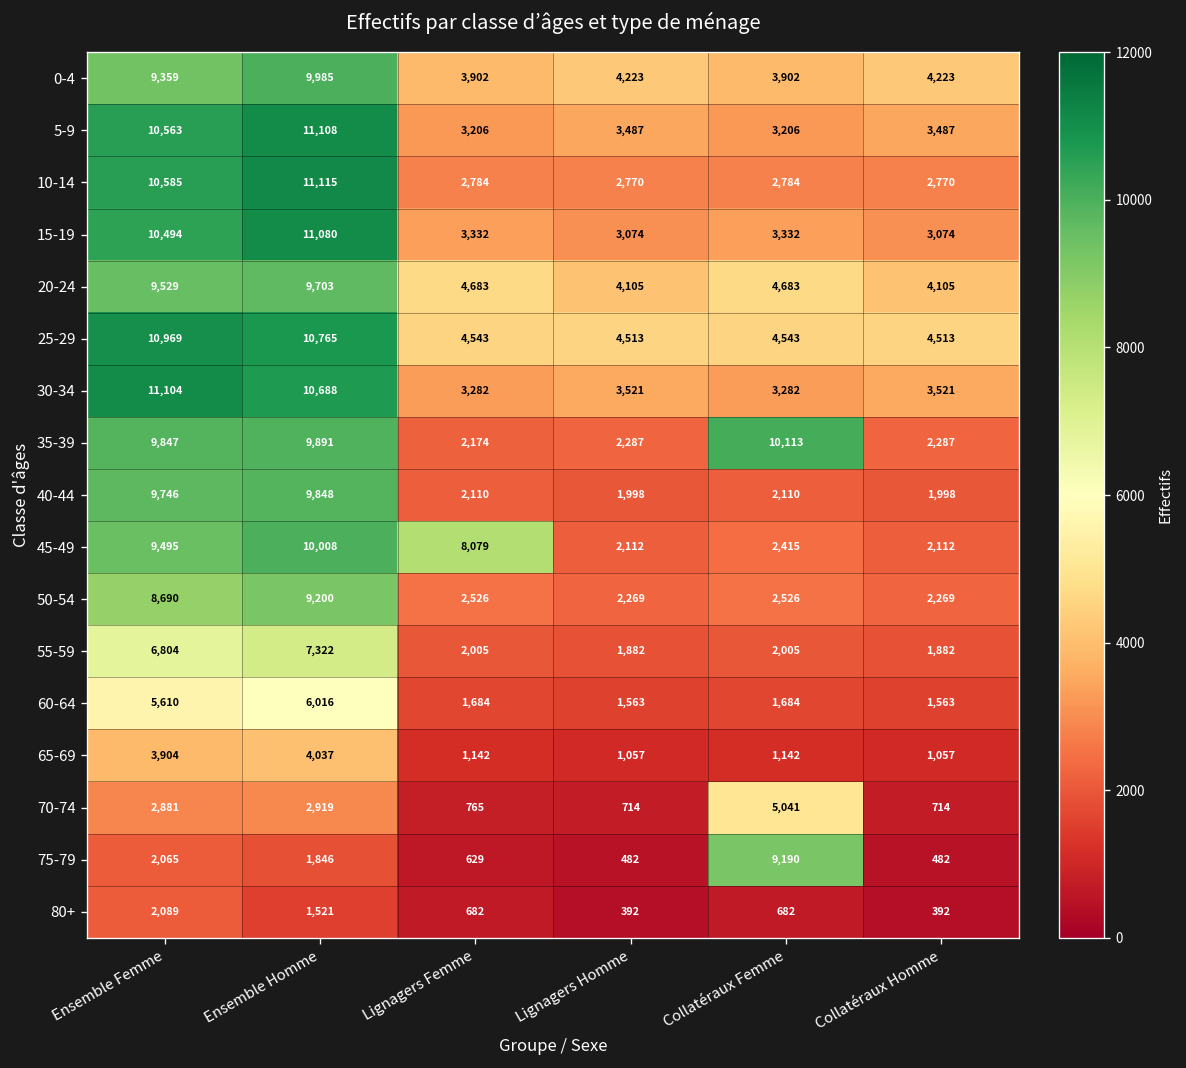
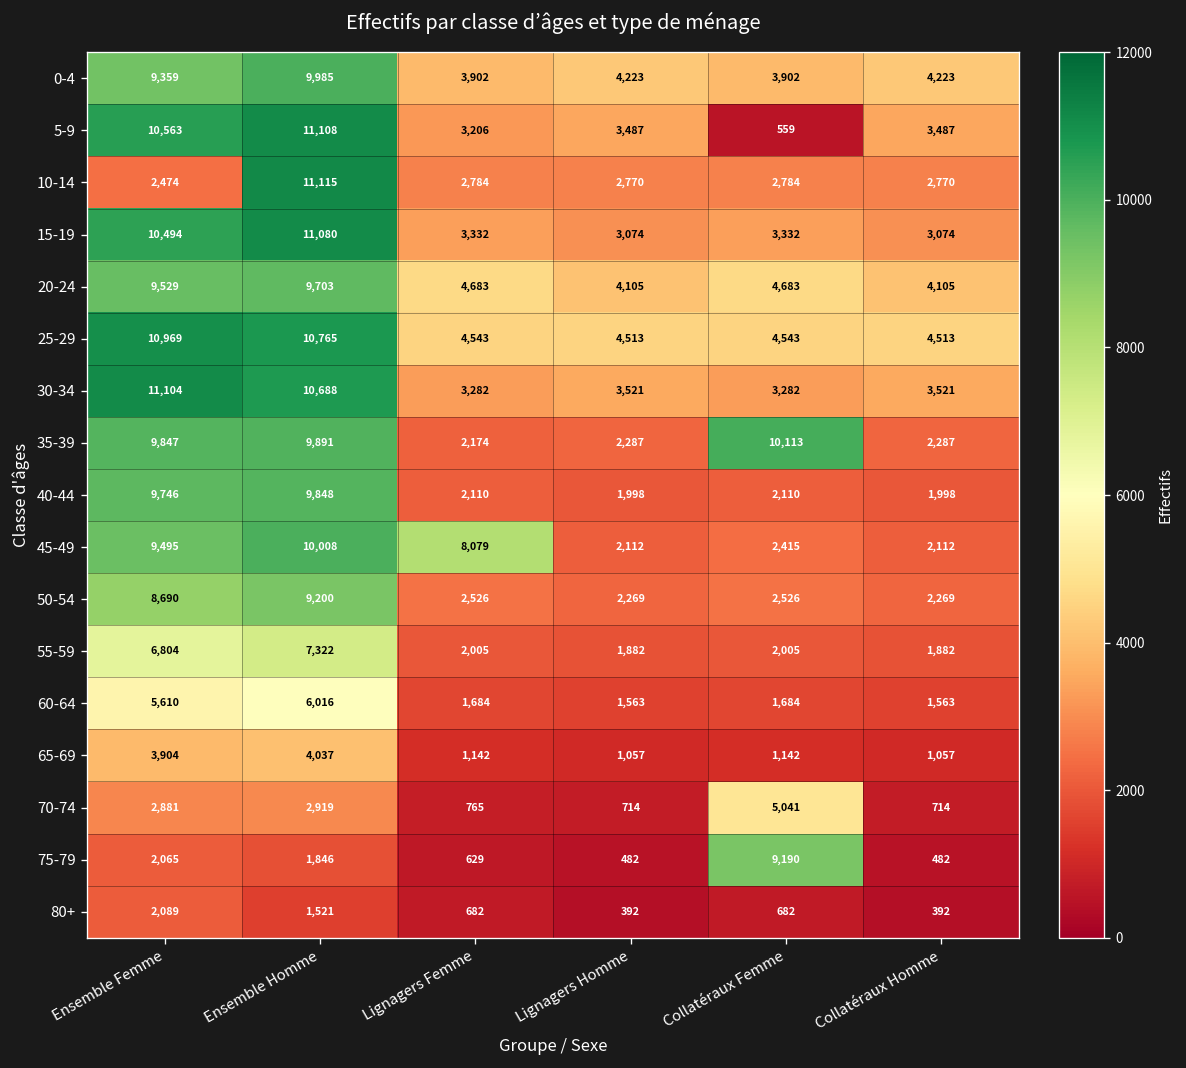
5-9, Collatéraux Femme: 3,206 -> 559
10-14, Ensemble Femme: 10,585 -> 2,474
